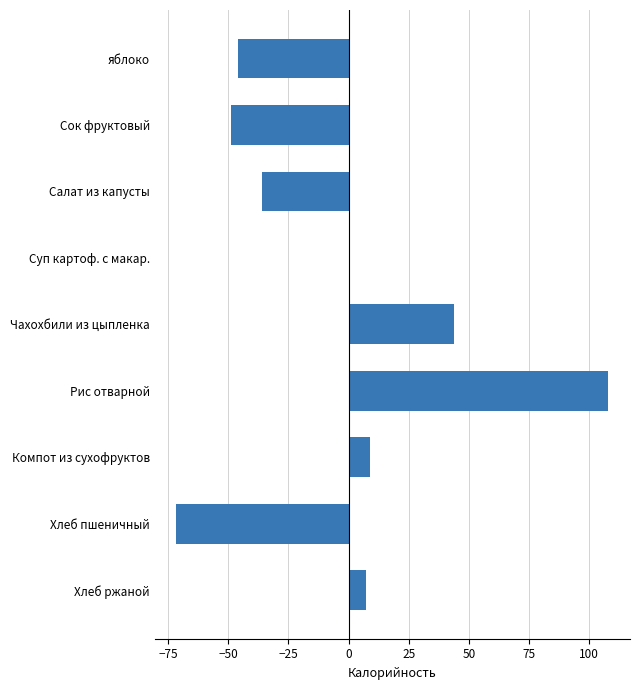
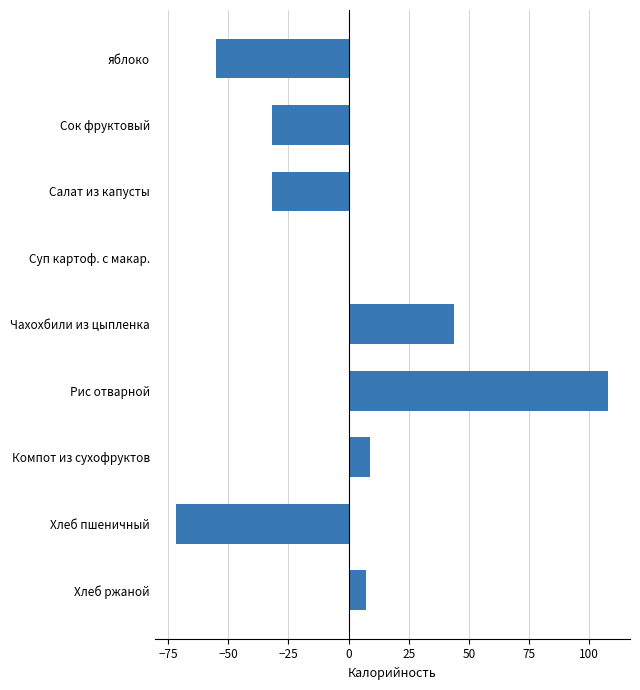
яблоко: -46 -> -55
Сок фруктовый: -49 -> -32
Салат из капусты: -36 -> -32
